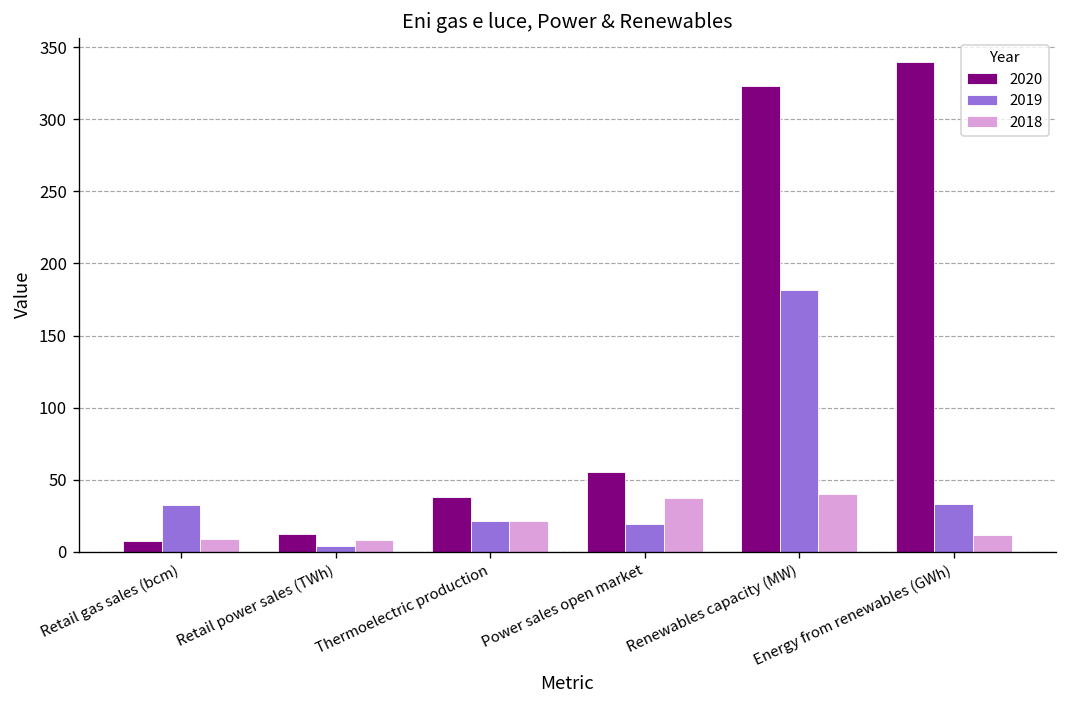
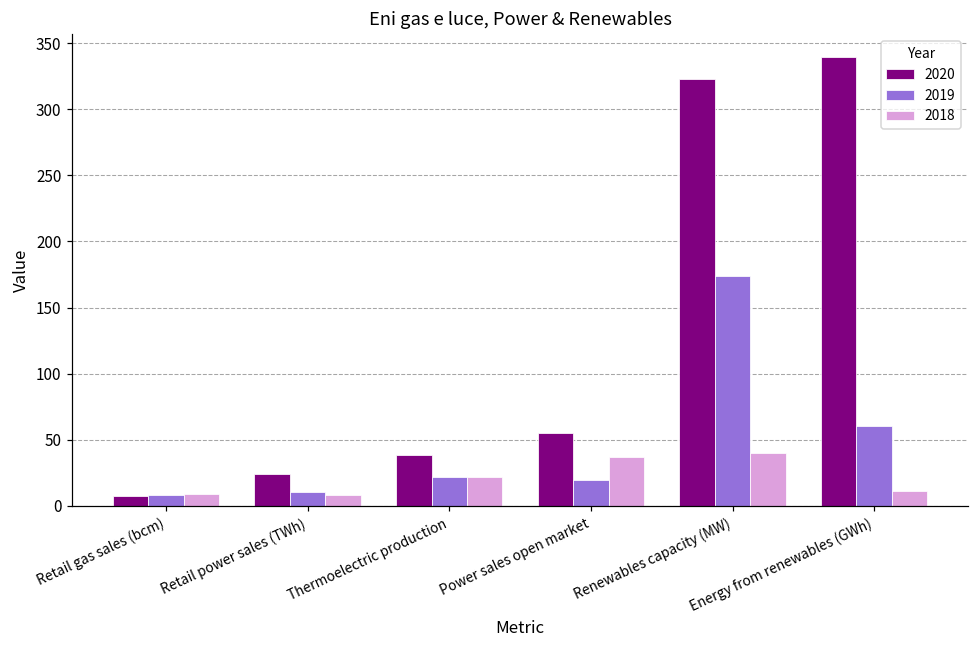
2019, Retail gas sales (bcm): 33 -> 9
2020, Retail power sales (TWh): 12 -> 24
2019, Retail power sales (TWh): 4 -> 11
2019, Renewables capacity (MW): 182 -> 174
2019, Energy from renewables (GWh): 33 -> 61
